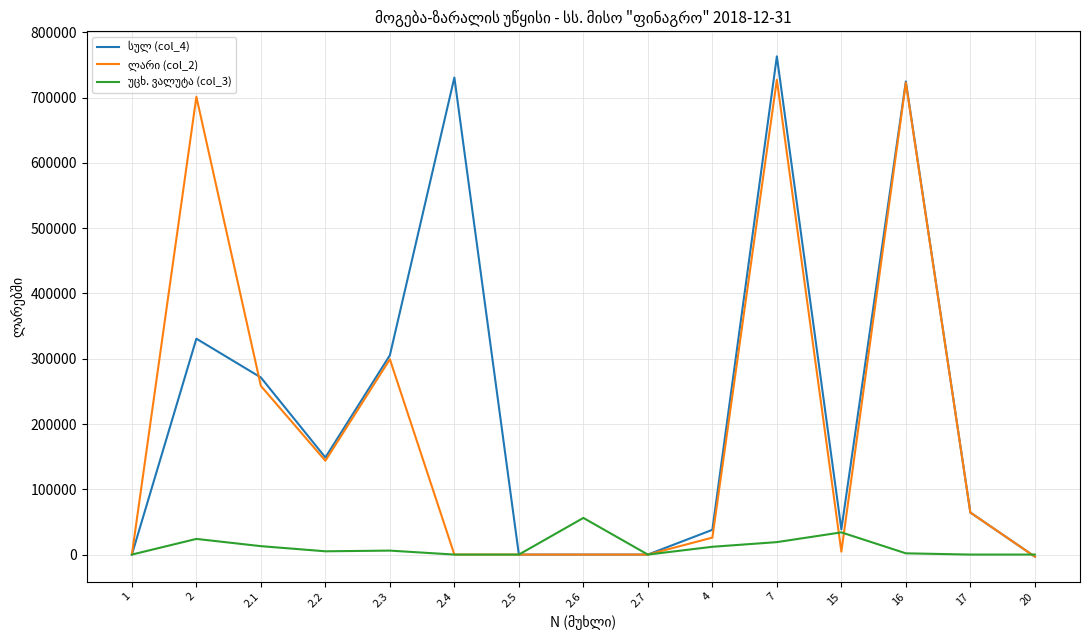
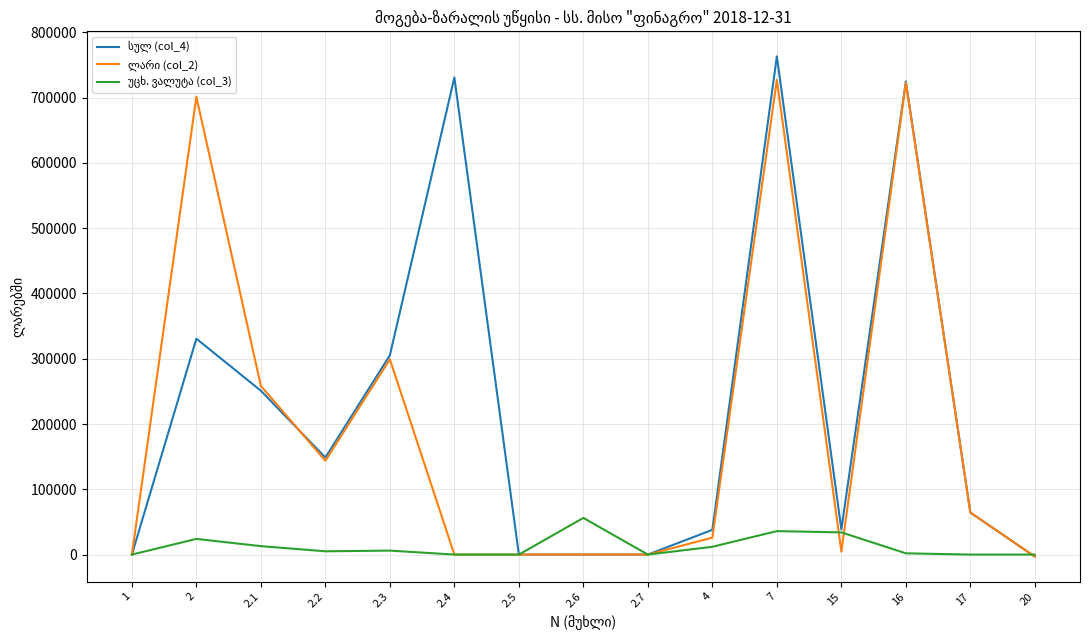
სულ (col_4), 2.1: 270000 -> 250000
უცხ. ვალუტა (col_3), 7: 20000 -> 40000
